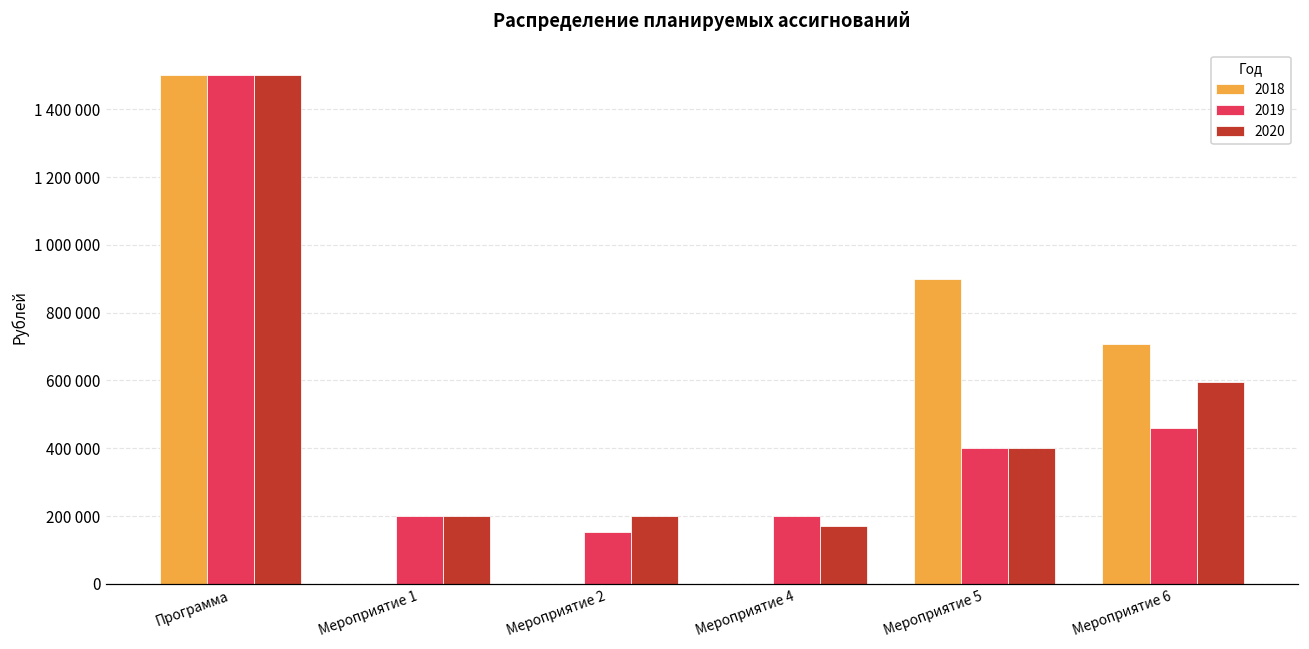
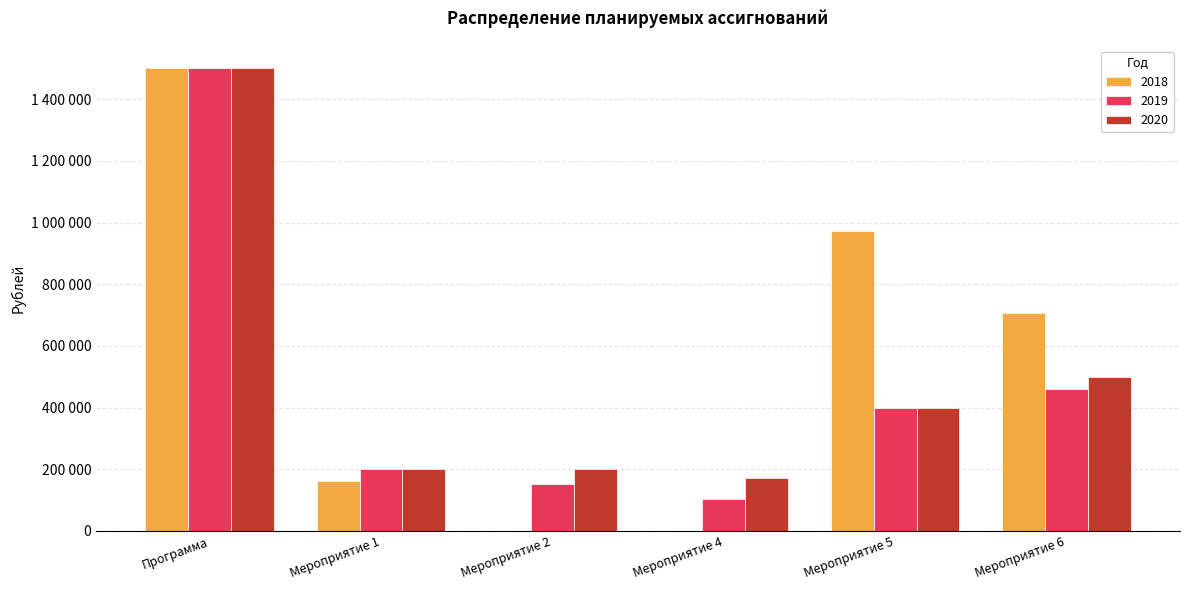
2018, Мероприятие 1: 0 -> 160000
2019, Мероприятие 4: 200000 -> 100000
2018, Мероприятие 5: 900000 -> 970000
2020, Мероприятие 6: 600000 -> 500000
